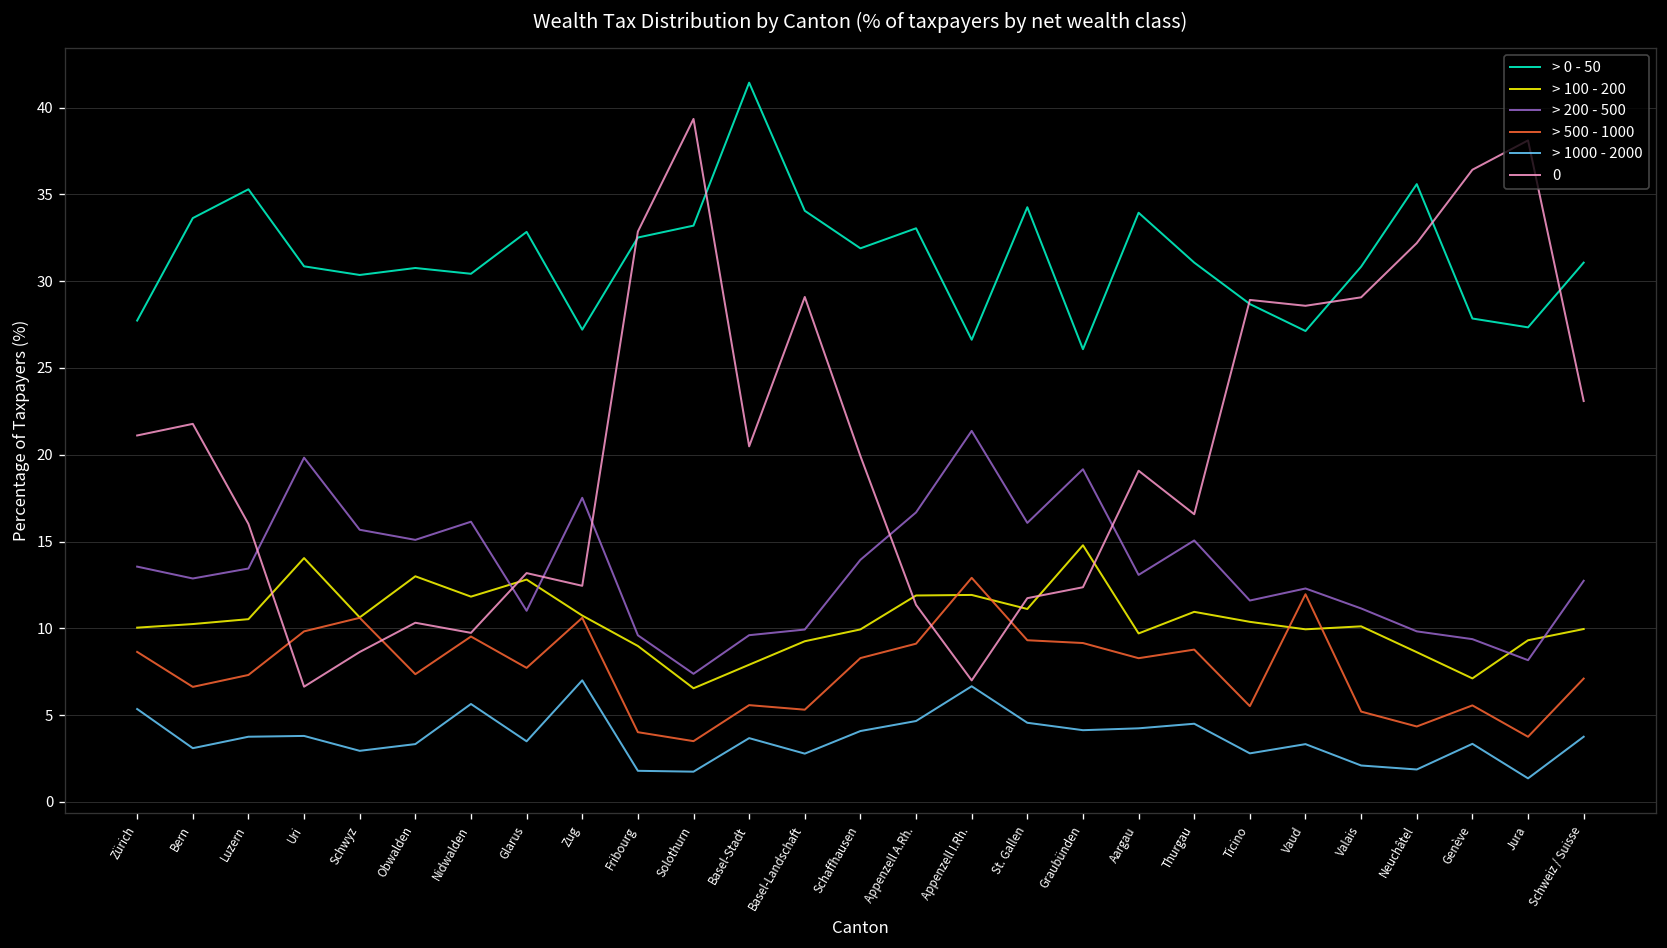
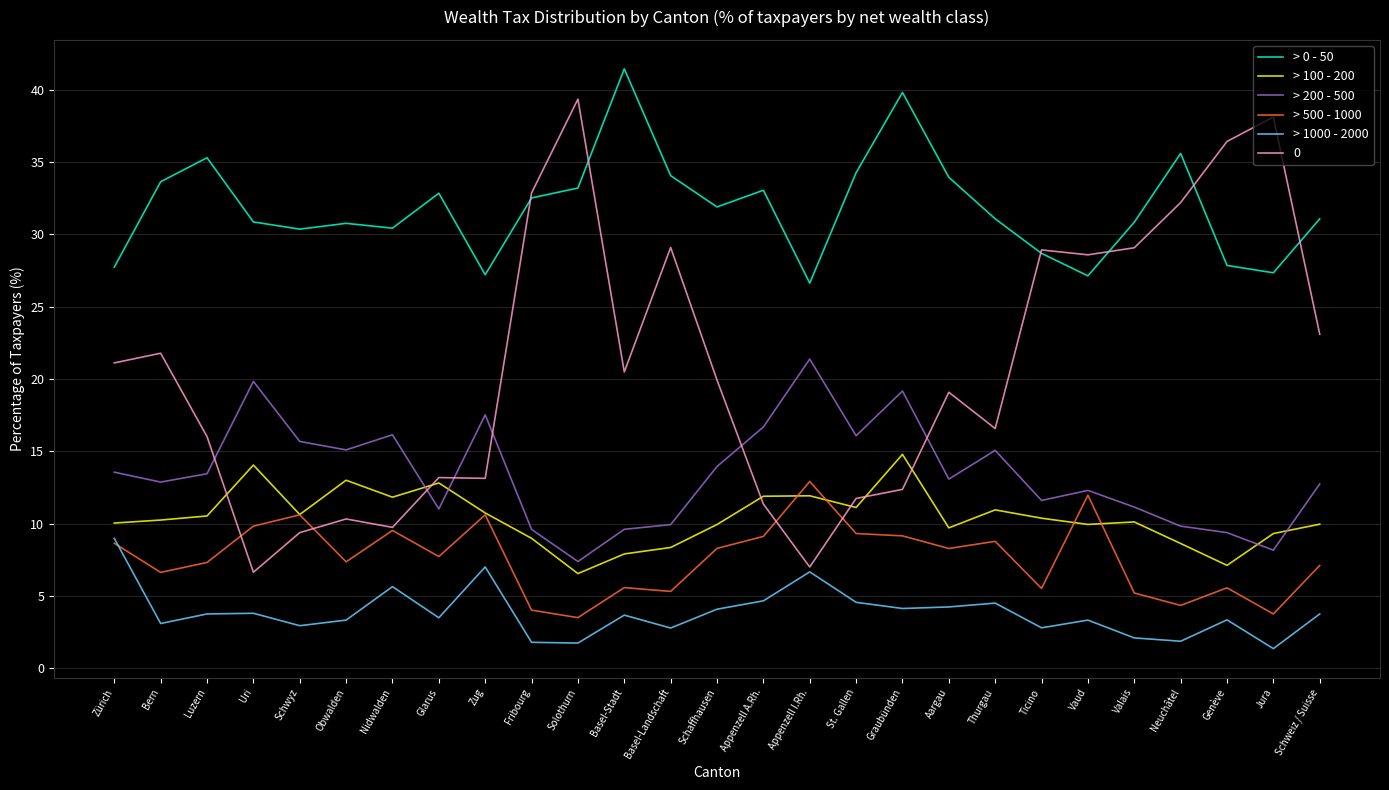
> 1000 - 2000, Zürich: 5.4 -> 9.0
0, Schwyz: 8.6 -> 9.4
0, Zug: 12.4 -> 13.1
> 100 - 200, Basel-Landschaft: 9.3 -> 8.3
> 0 - 50, Graubünden: 26.1 -> 39.8
